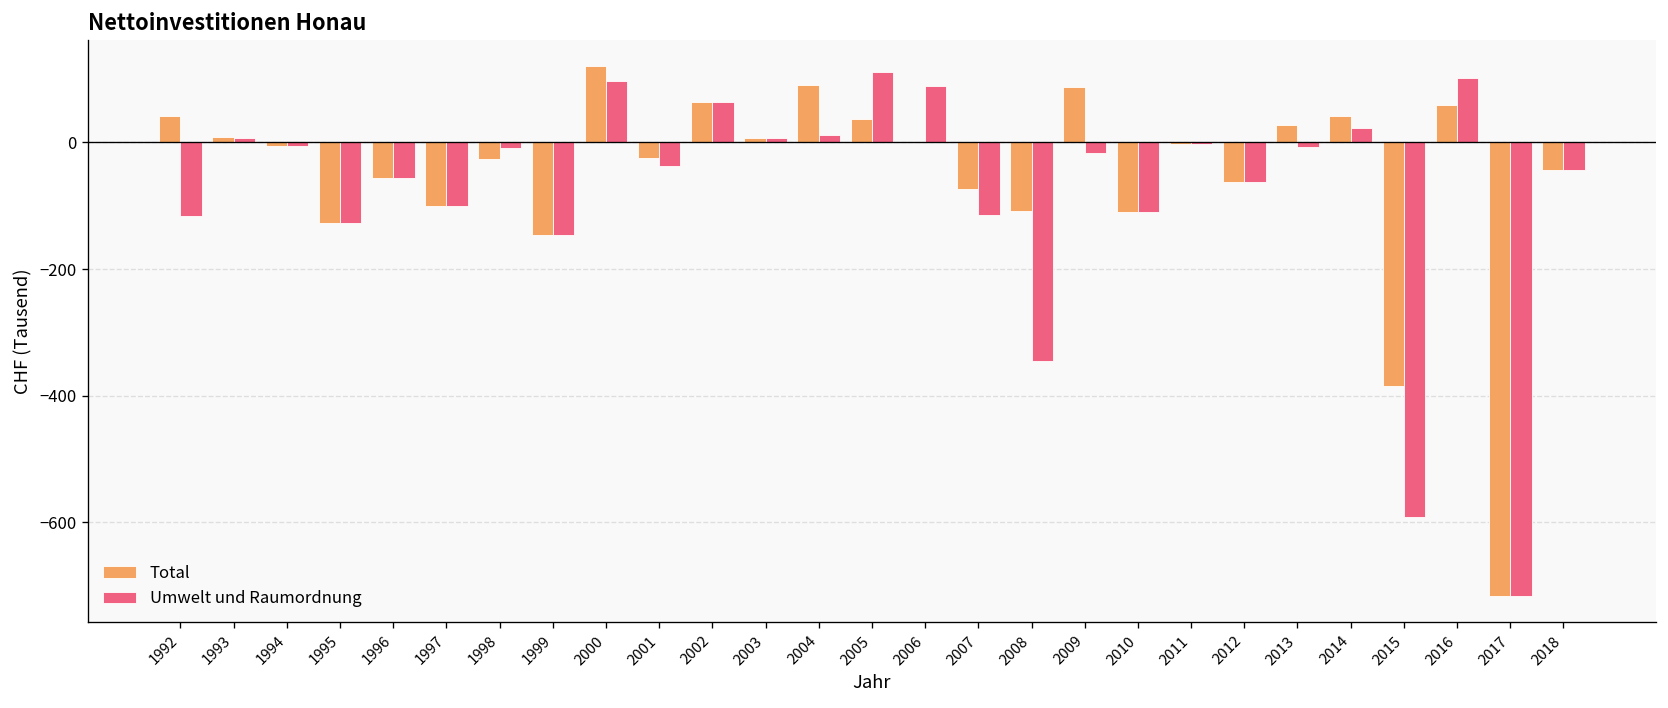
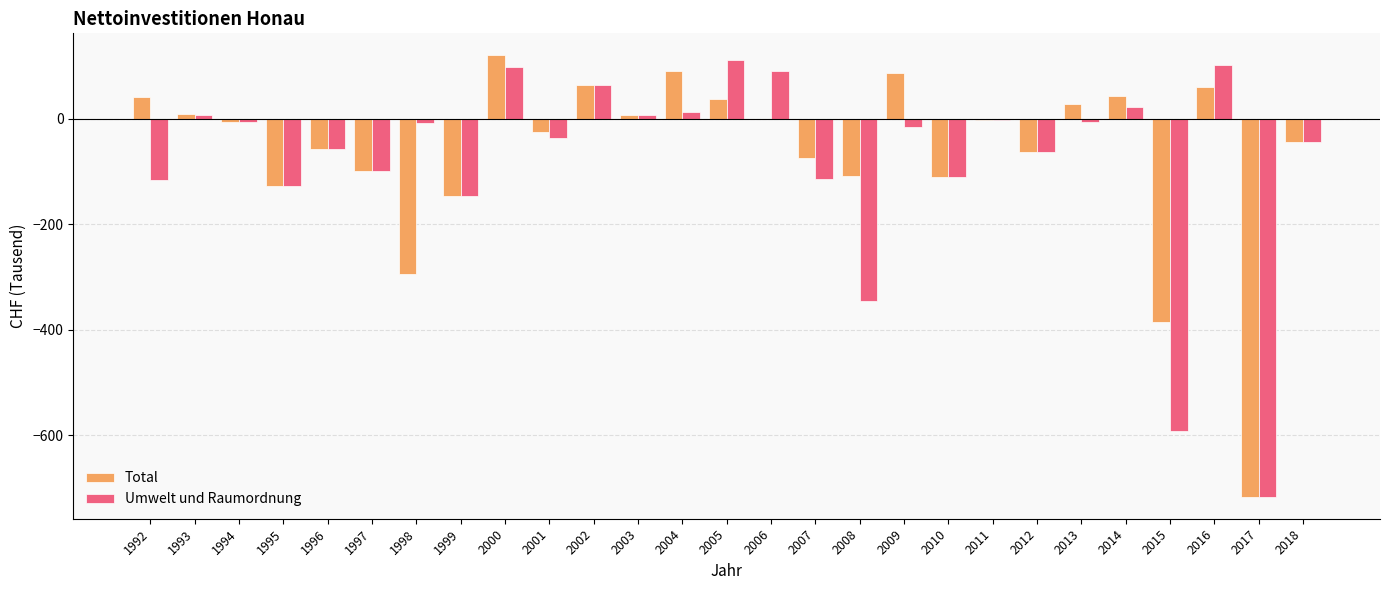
Total, 1998: -30 -> -300
